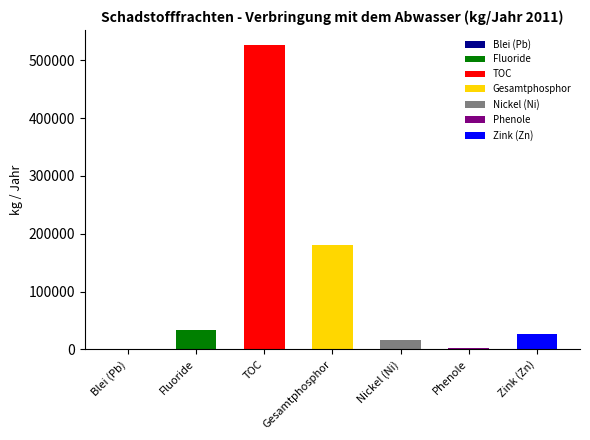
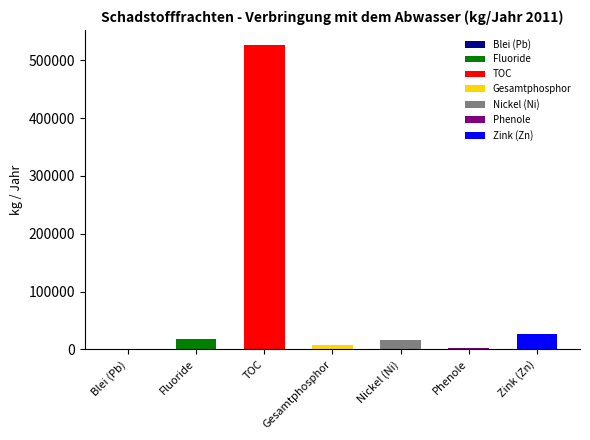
Fluoride: 30000 -> 20000
Gesamtphosphor: 180000 -> 10000
